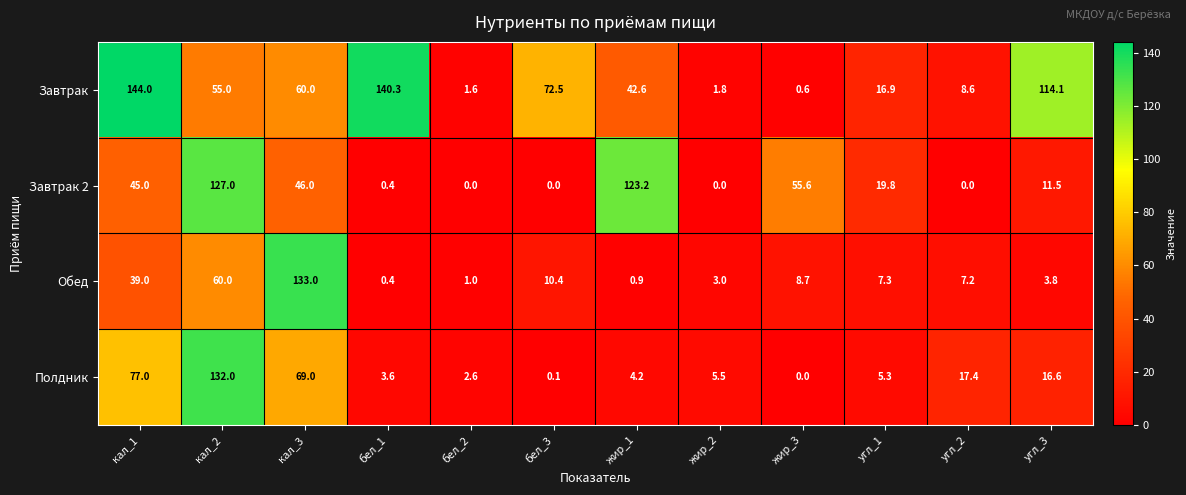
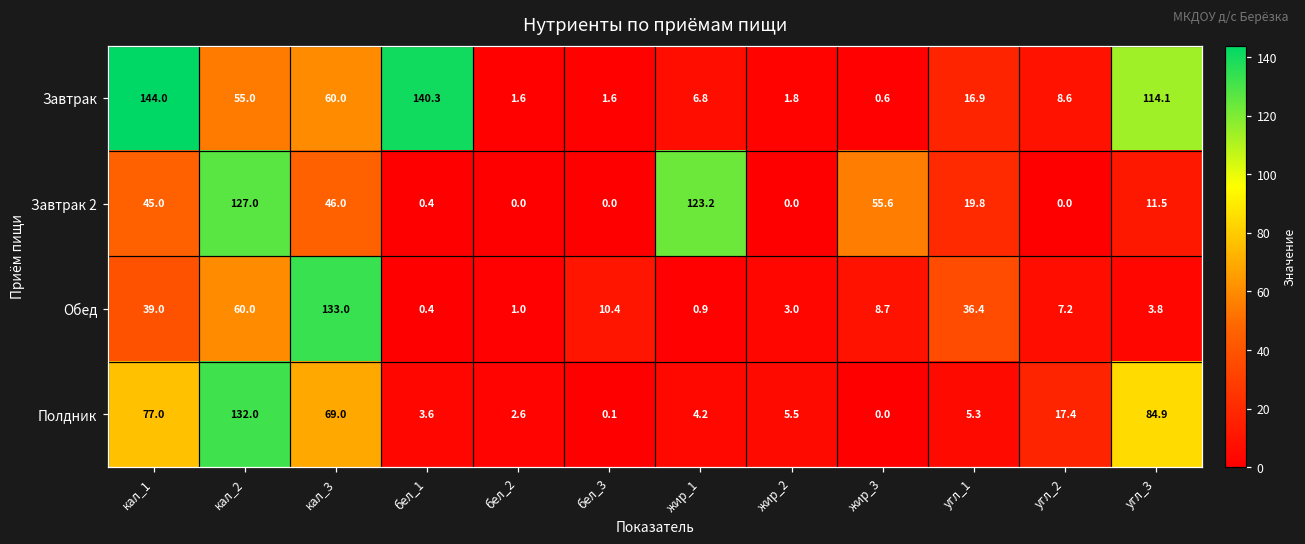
Завтрак, бел_3: 72.5 -> 1.6
Завтрак, жир_1: 42.6 -> 6.8
Обед, угл_1: 7.3 -> 36.4
Полдник, угл_3: 16.6 -> 84.9
